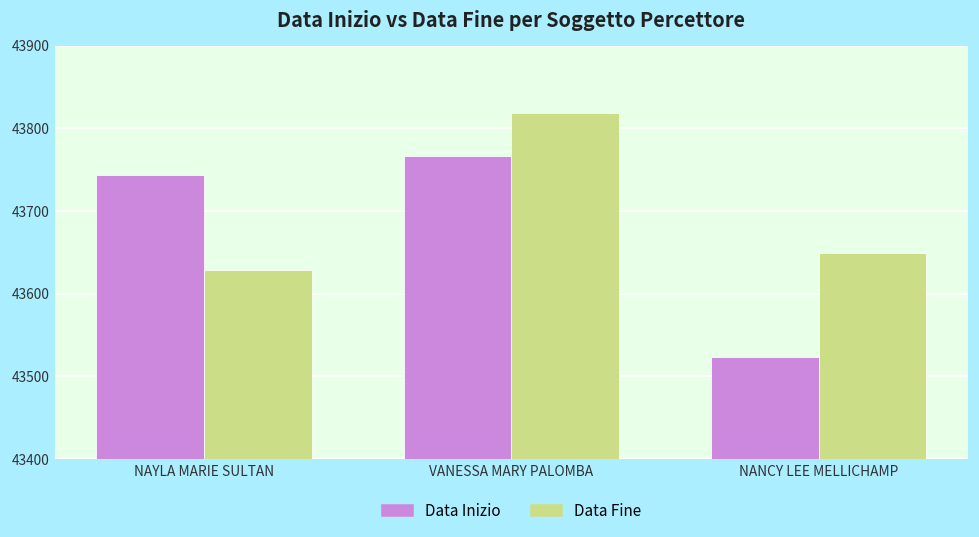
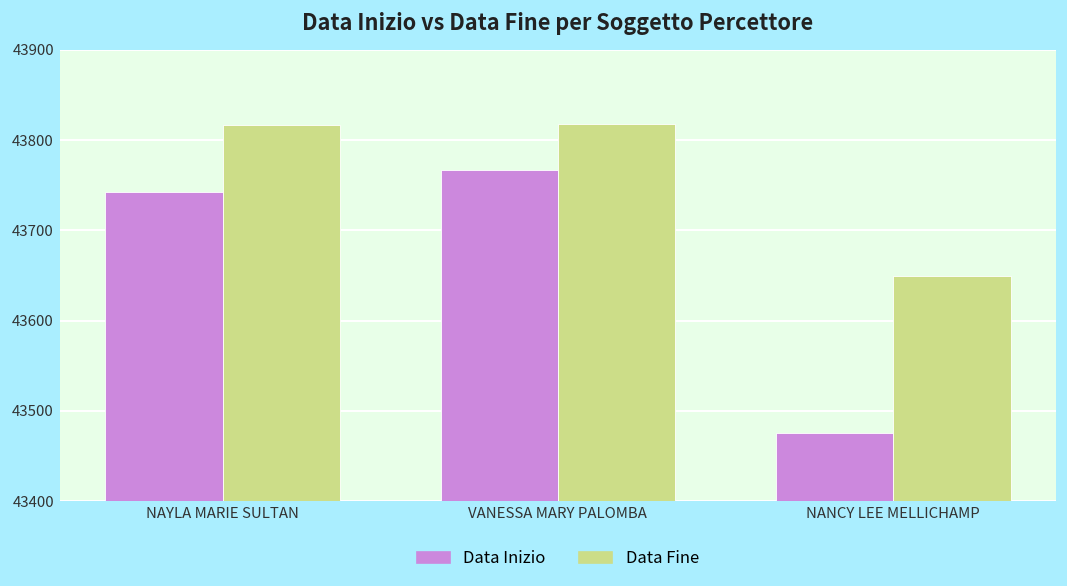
Data Fine, NAYLA MARIE SULTAN: 43630 -> 43820
Data Inizio, NANCY LEE MELLICHAMP: 43520 -> 43480
